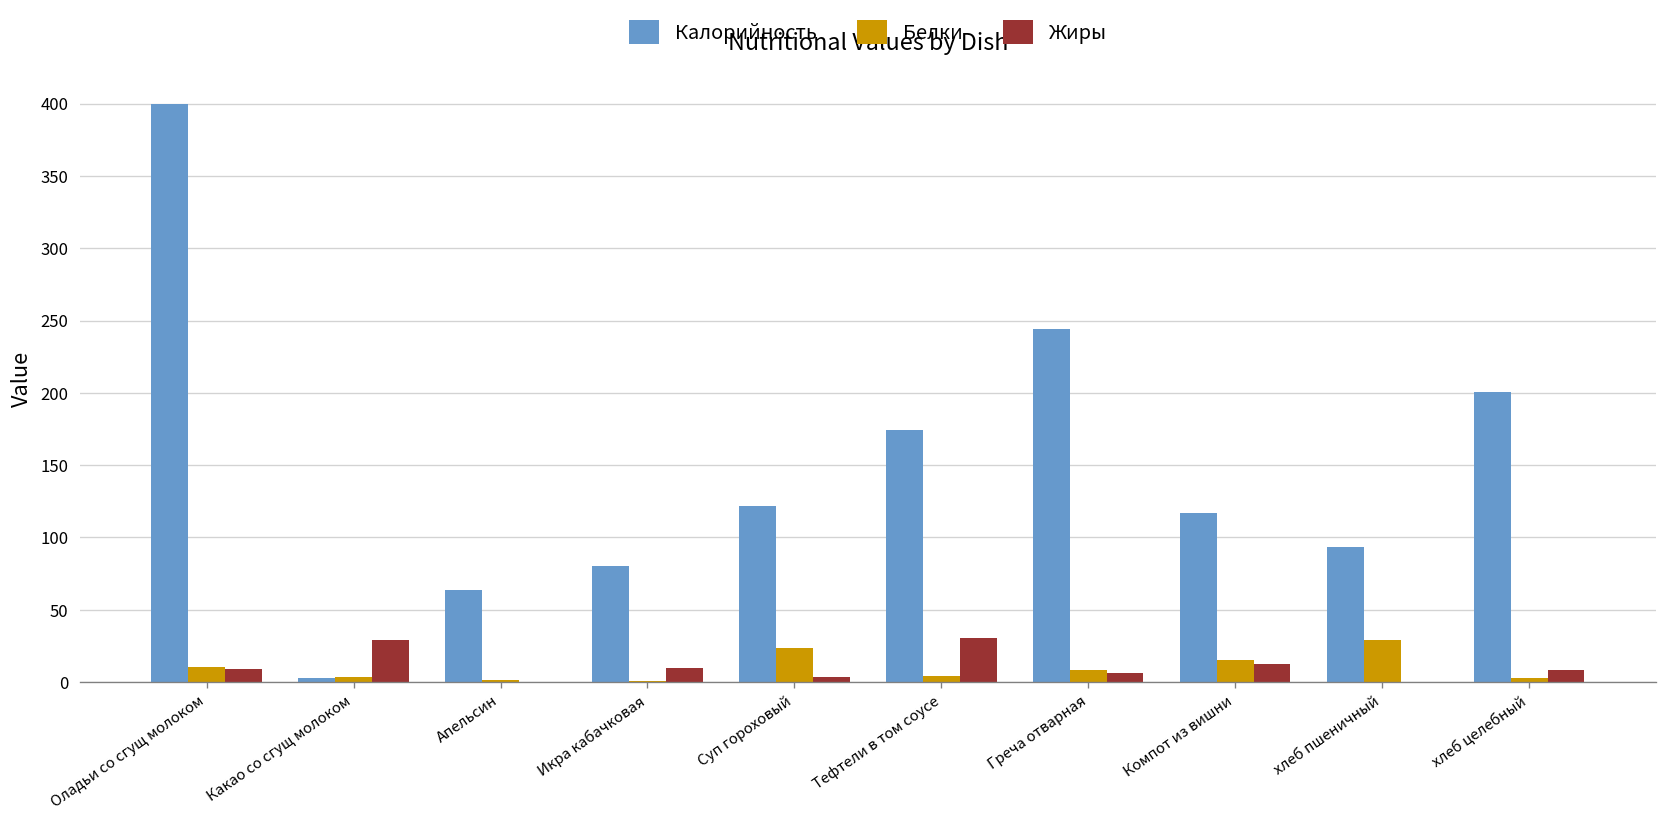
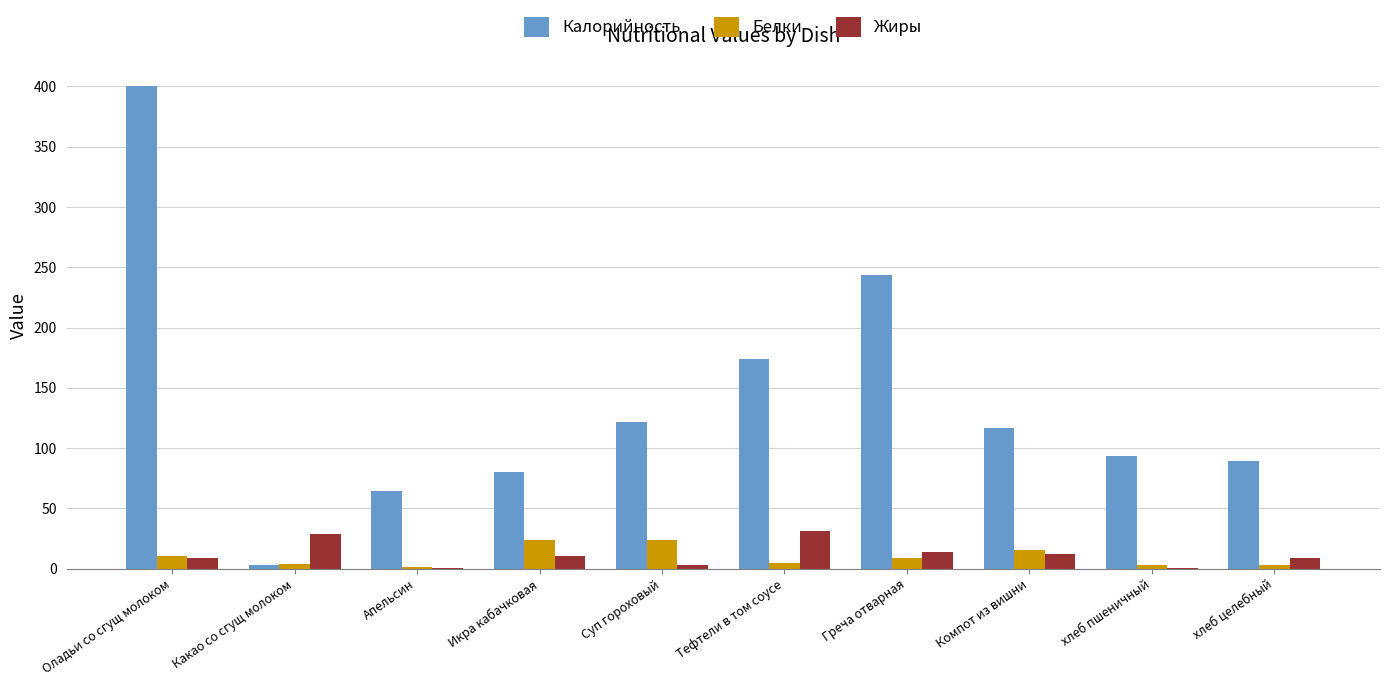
Белки, Икра кабачковая: 1 -> 24
Жиры, Греча отварная: 6 -> 14
Белки, хлеб пшеничный: 29 -> 3
Калорийность, хлеб целебный: 200 -> 89
